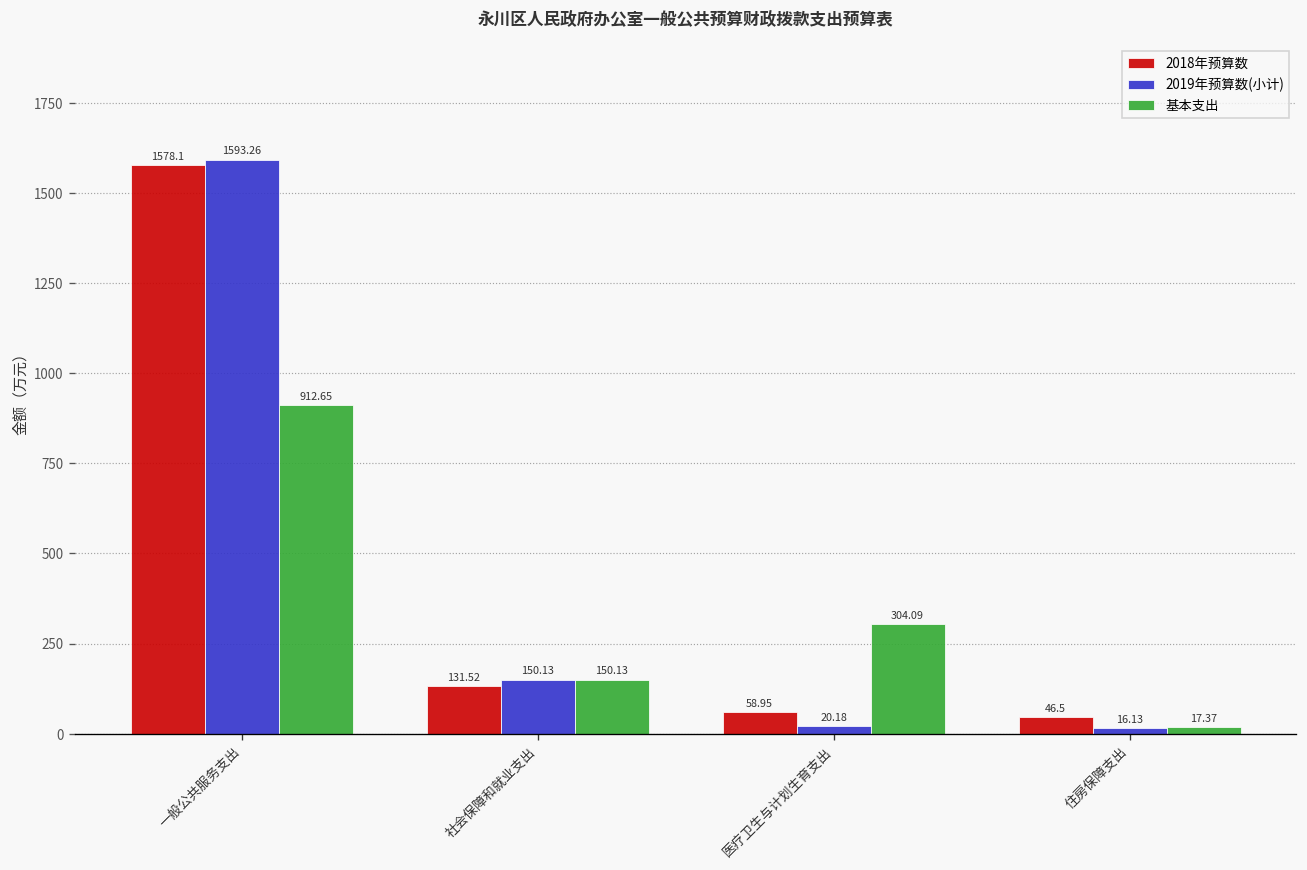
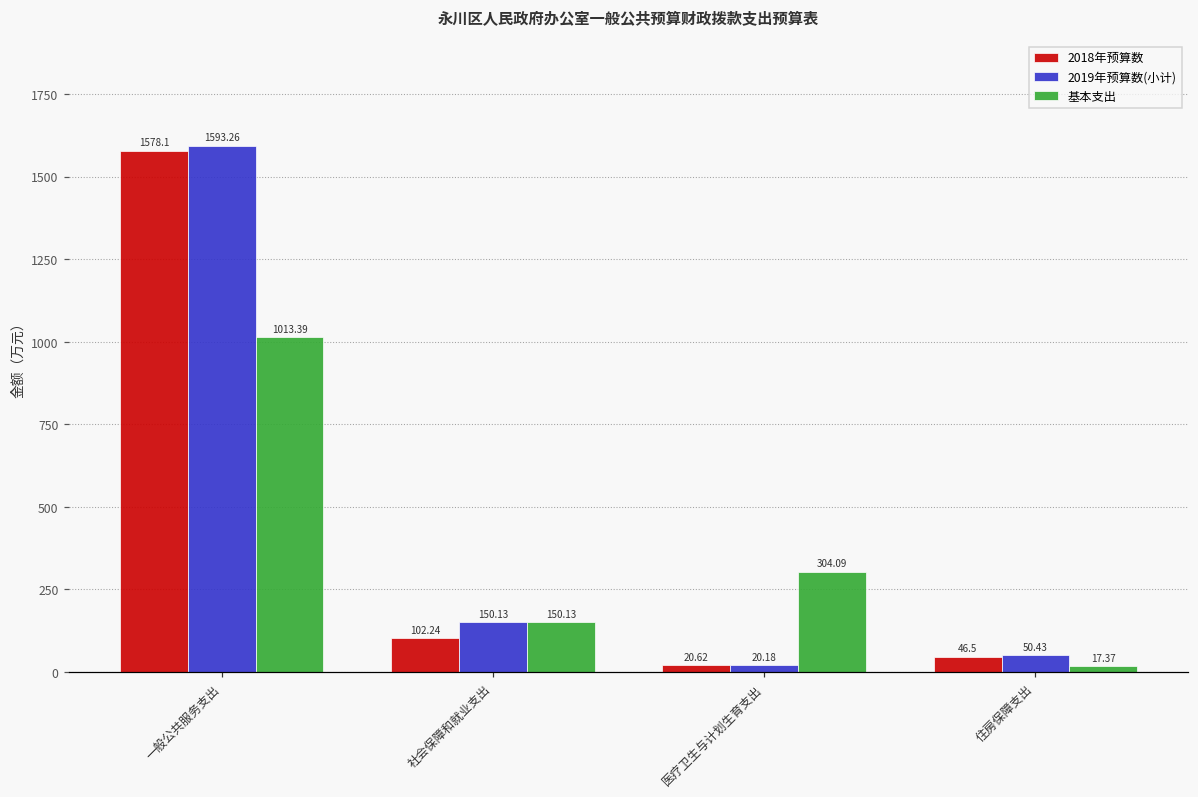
基本支出, 一般公共服务支出: 912.65 -> 1013.39
2018年预算数, 社会保障和就业支出: 131.52 -> 102.24
2018年预算数, 医疗卫生与计划生育支出: 58.95 -> 20.62
2019年预算数(小计), 住房保障支出: 16.13 -> 50.43
